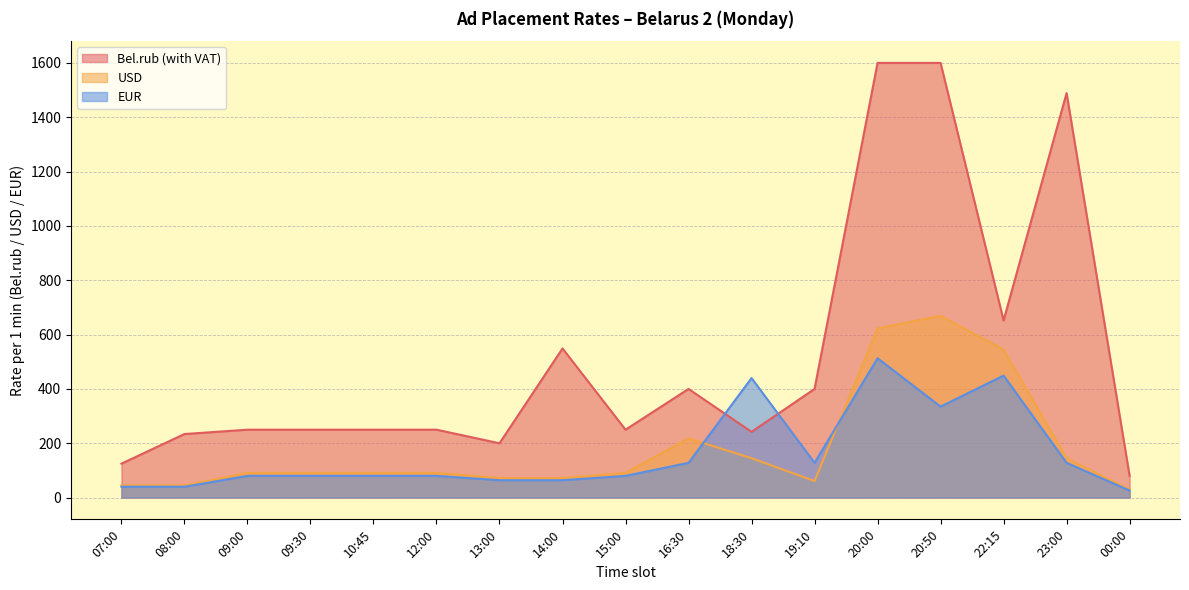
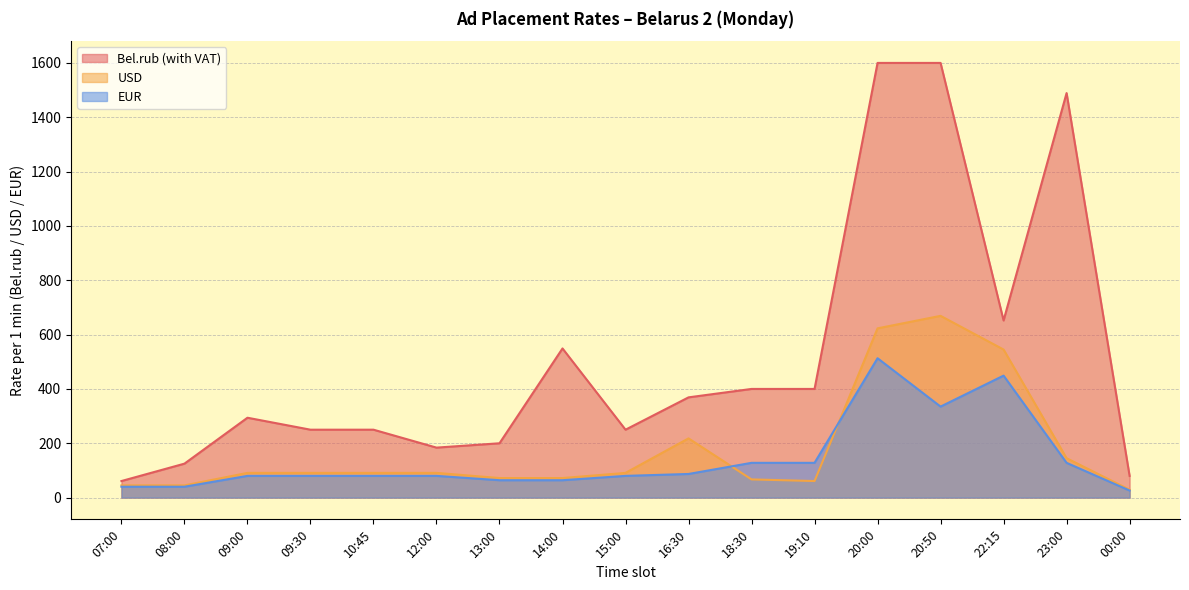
Bel.rub (with VAT), 07:00: 130 -> 60
Bel.rub (with VAT), 08:00: 230 -> 130
Bel.rub (with VAT), 09:00: 250 -> 290
Bel.rub (with VAT), 12:00: 250 -> 180
Bel.rub (with VAT), 16:30: 400 -> 370
EUR, 16:30: 130 -> 90
Bel.rub (with VAT), 18:30: 240 -> 400
USD, 18:30: 150 -> 70
EUR, 18:30: 440 -> 130
